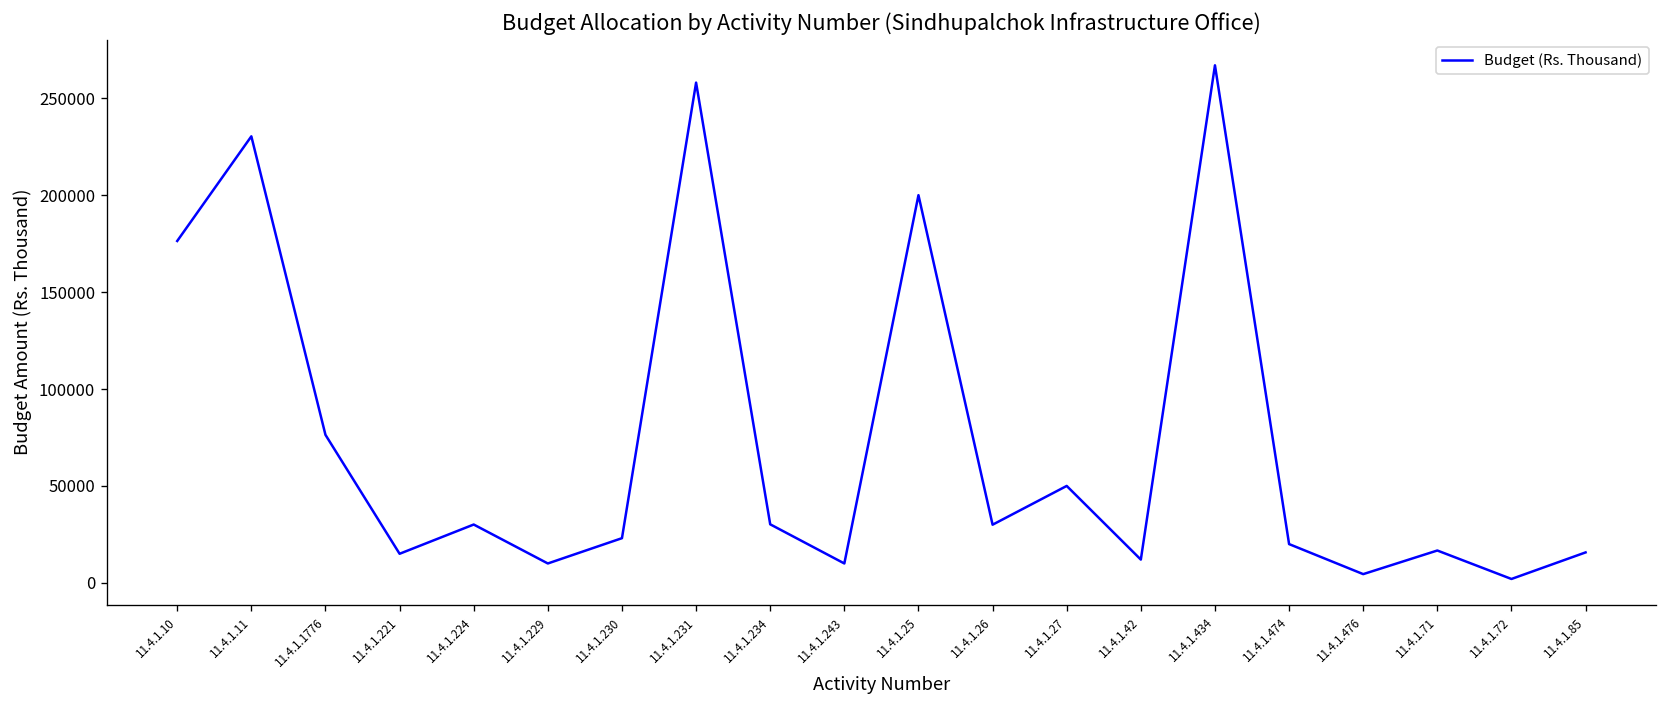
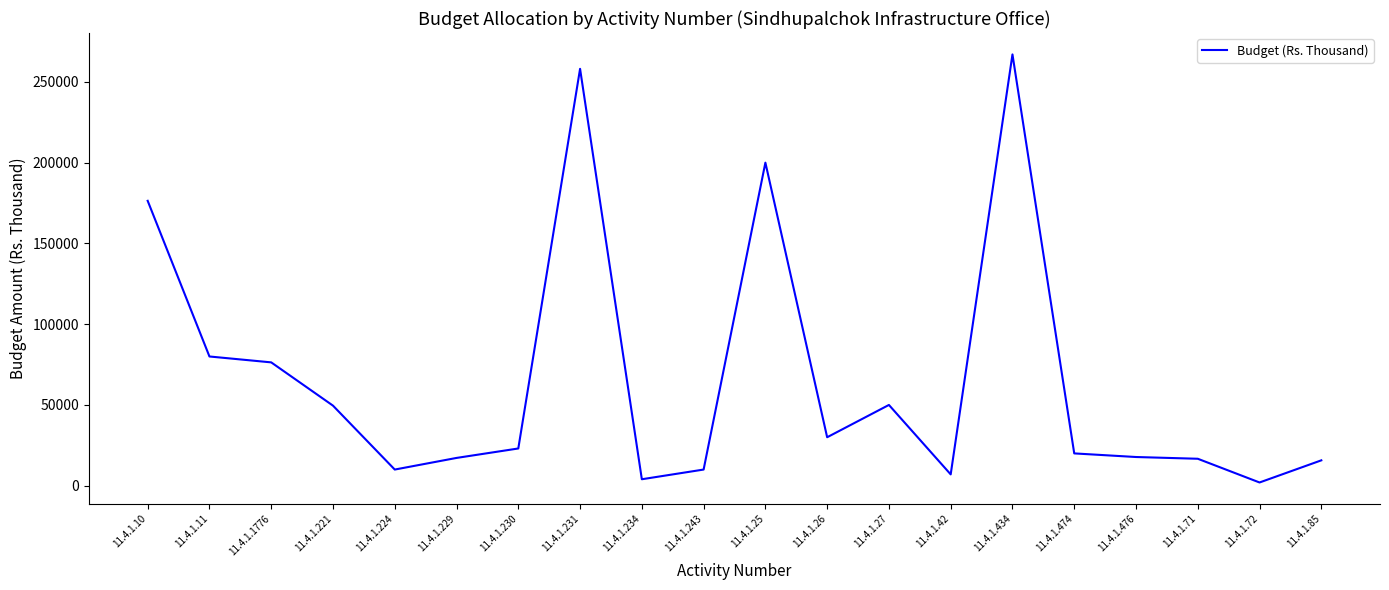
11.4.1.11: 230000 -> 80000
11.4.1.221: 15000 -> 50000
11.4.1.224: 30000 -> 10000
11.4.1.229: 10000 -> 17000
11.4.1.234: 30000 -> 4000
11.4.1.42: 12000 -> 7000
11.4.1.476: 5000 -> 18000
